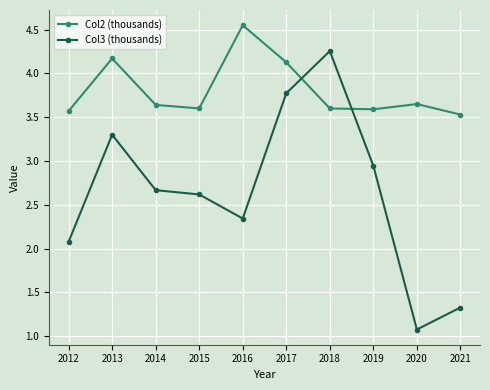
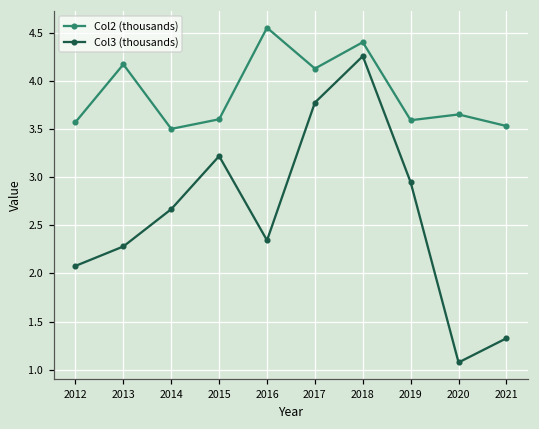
Col3 (thousands), 2013: 3.3 -> 2.3
Col2 (thousands), 2014: 3.6 -> 3.5
Col3 (thousands), 2015: 2.6 -> 3.2
Col2 (thousands), 2018: 3.6 -> 4.4
